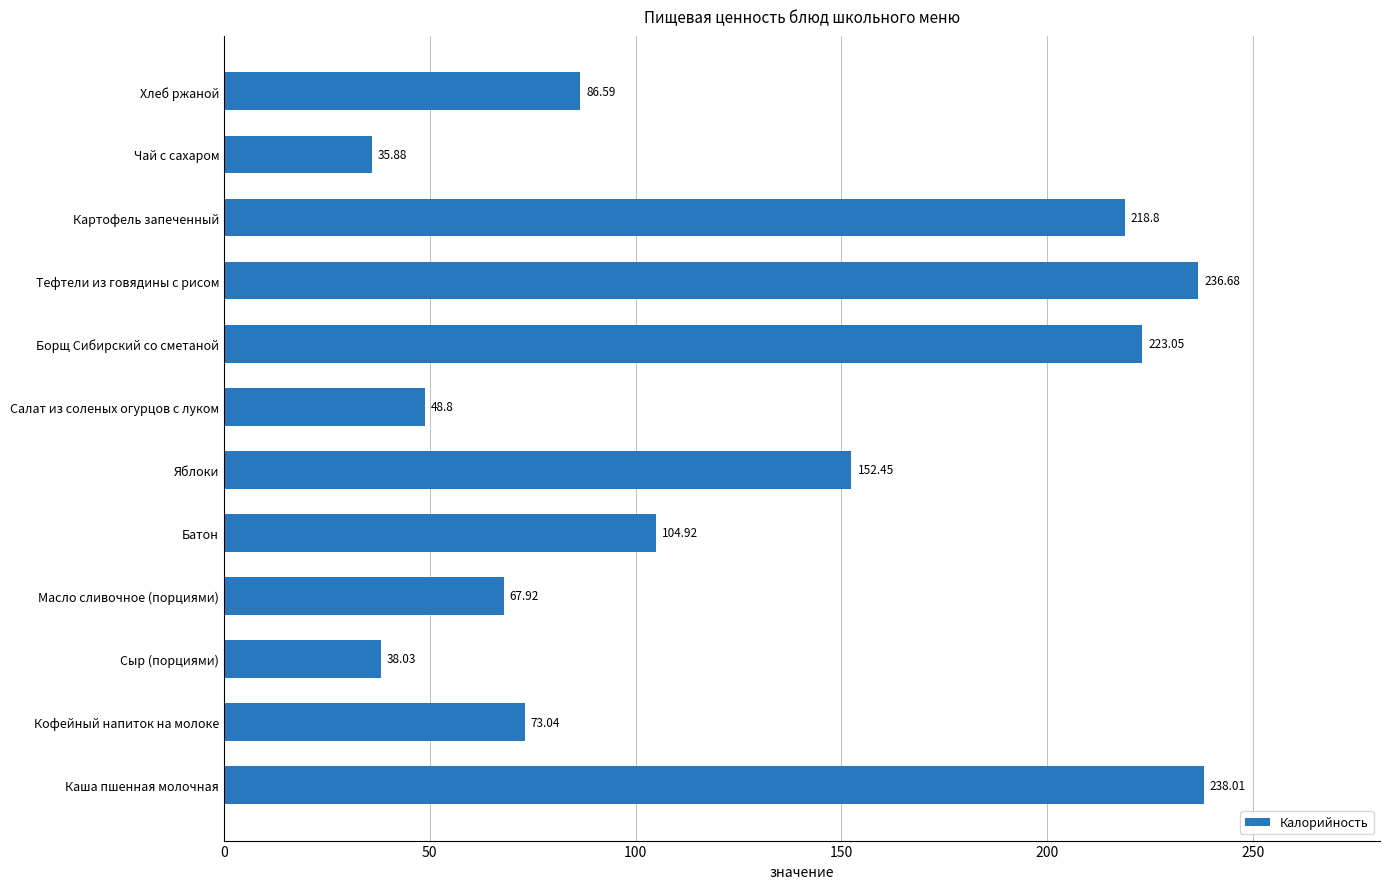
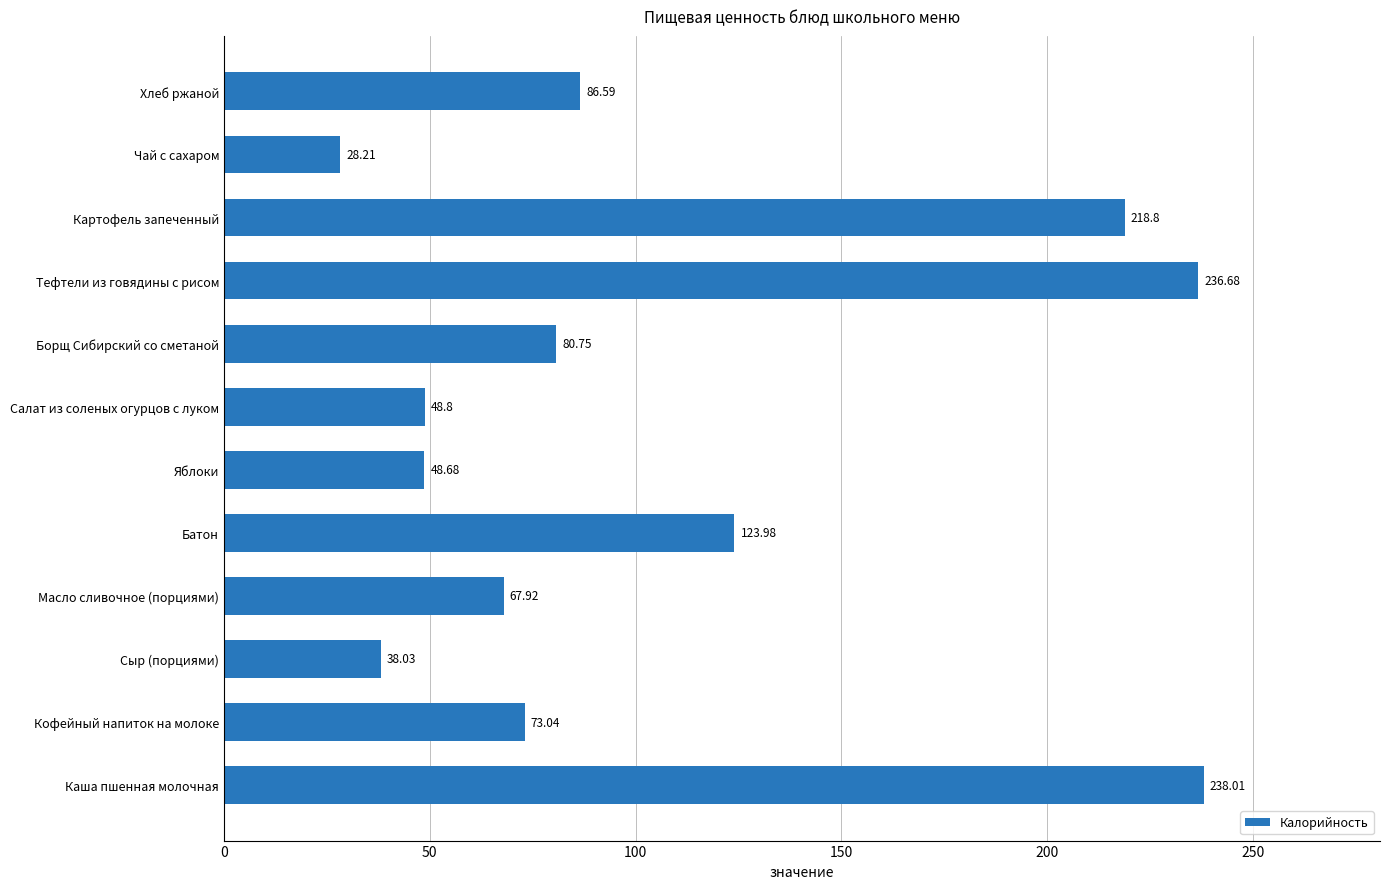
Чай с сахаром: 35.88 -> 28.21
Борщ Сибирский со сметаной: 223.05 -> 80.75
Яблоки: 152.45 -> 48.68
Батон: 104.92 -> 123.98
